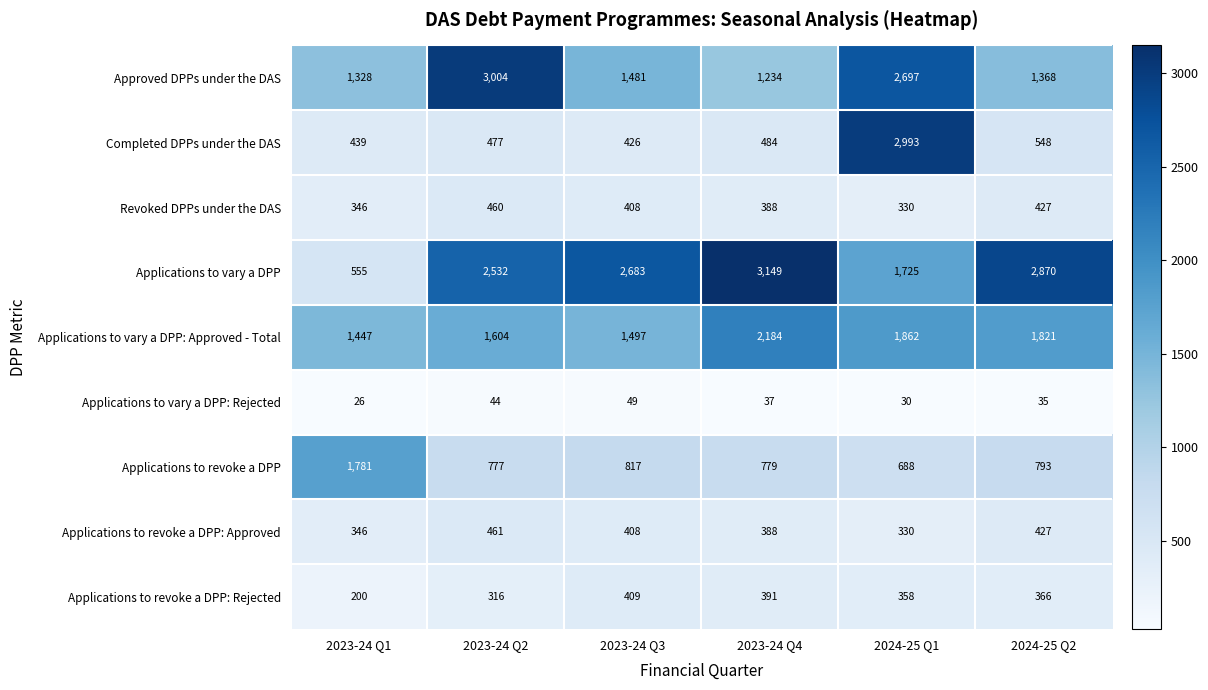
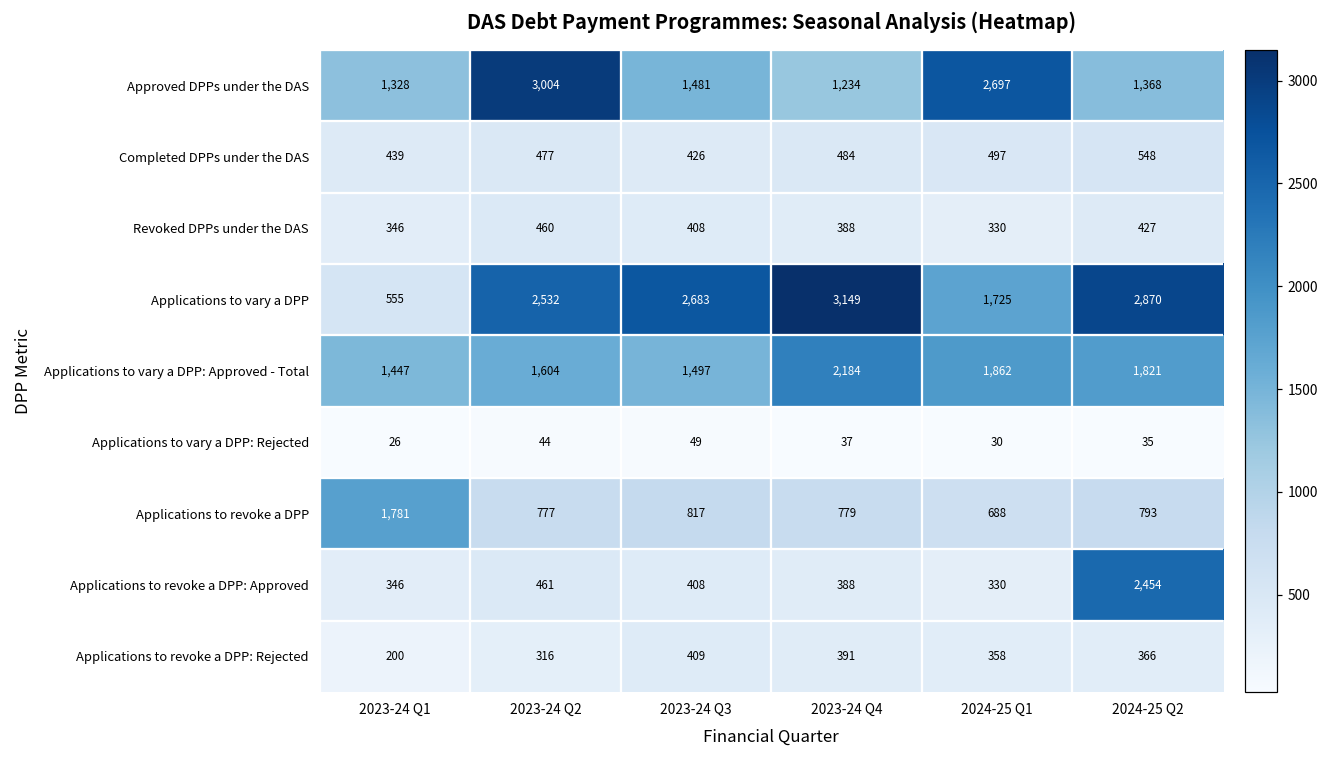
Completed DPPs under the DAS, 2024-25 Q1: 2,993 -> 497
Applications to revoke a DPP: Approved, 2024-25 Q2: 427 -> 2,454
